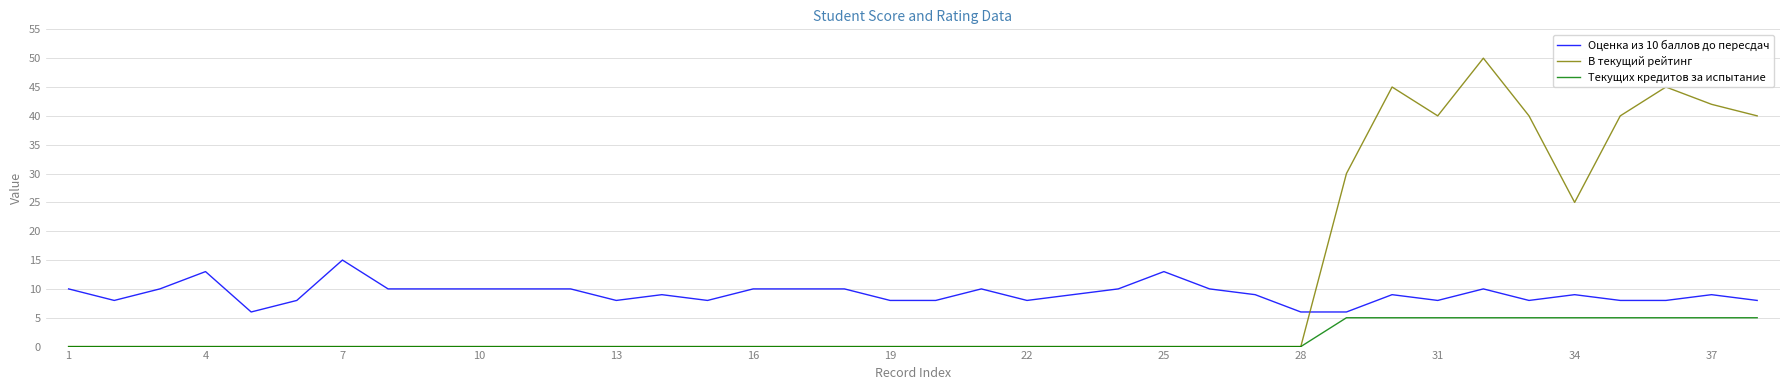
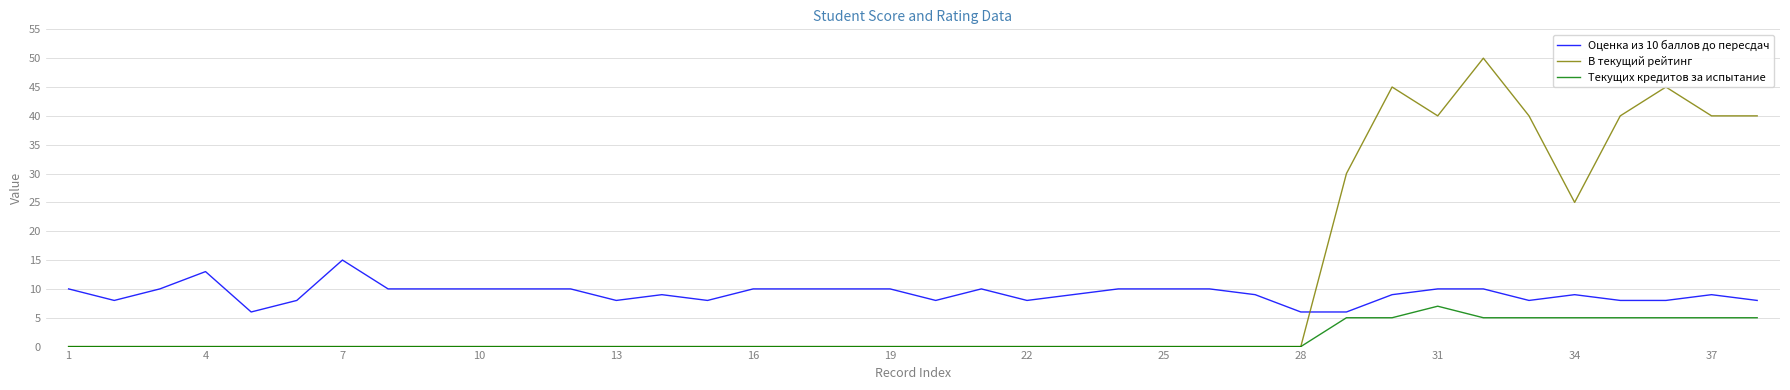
Оценка из 10 баллов до пересдач, 19: 8 -> 10
Оценка из 10 баллов до пересдач, 25: 13 -> 10
Оценка из 10 баллов до пересдач, 31: 8 -> 10
Текущих кредитов за испытание, 31: 5 -> 7
В текущий рейтинг, 37: 42 -> 40
